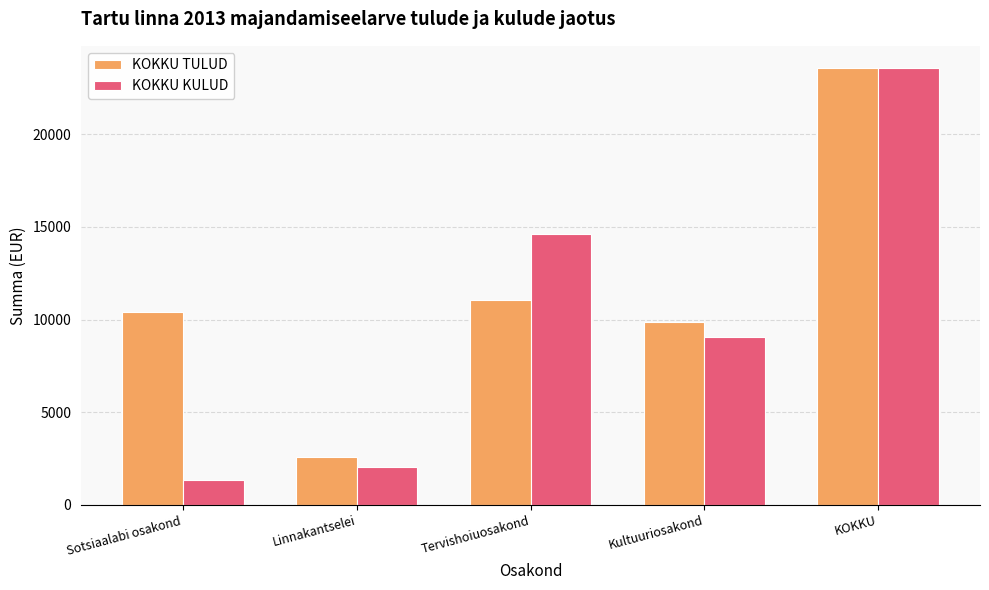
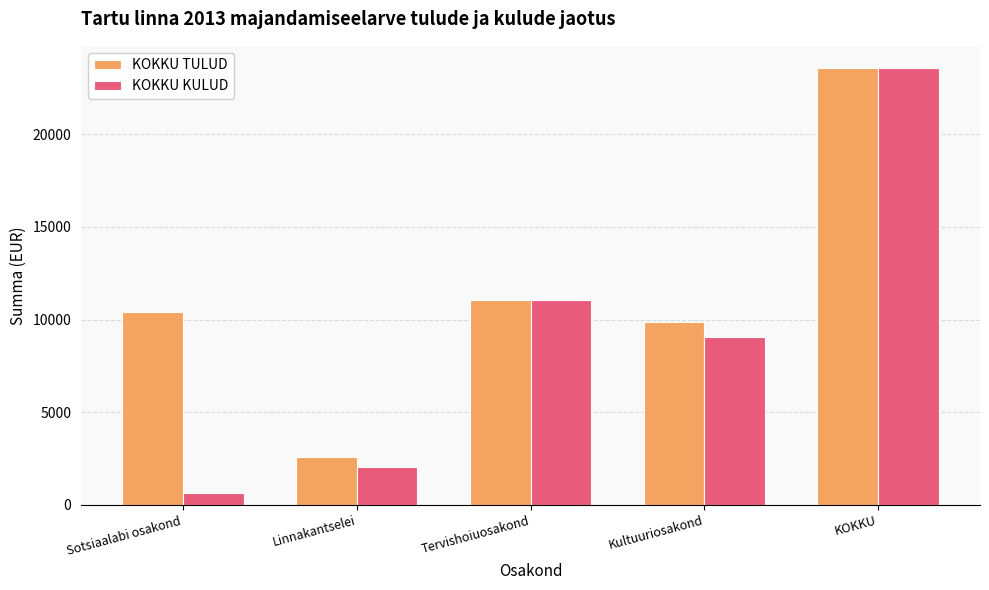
KOKKU KULUD, Sotsiaalabi osakond: 1300 -> 600
KOKKU KULUD, Tervishoiuosakond: 14600 -> 11100
